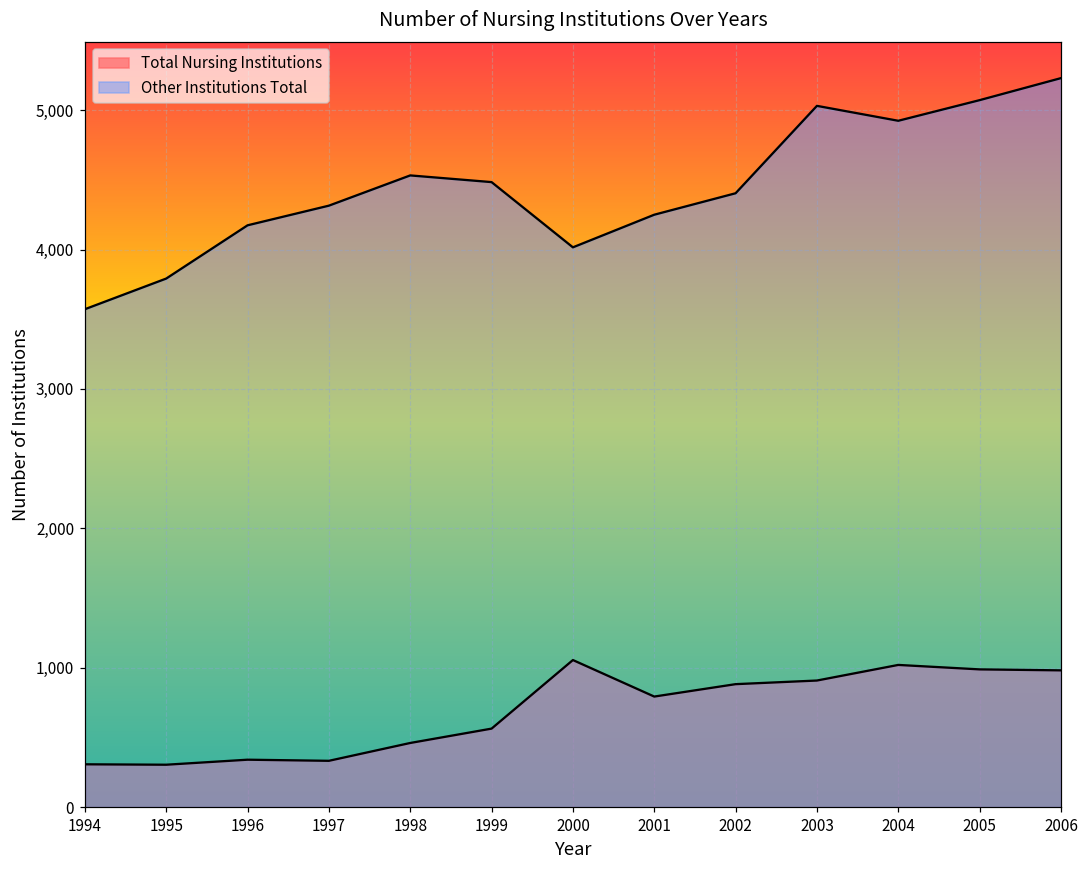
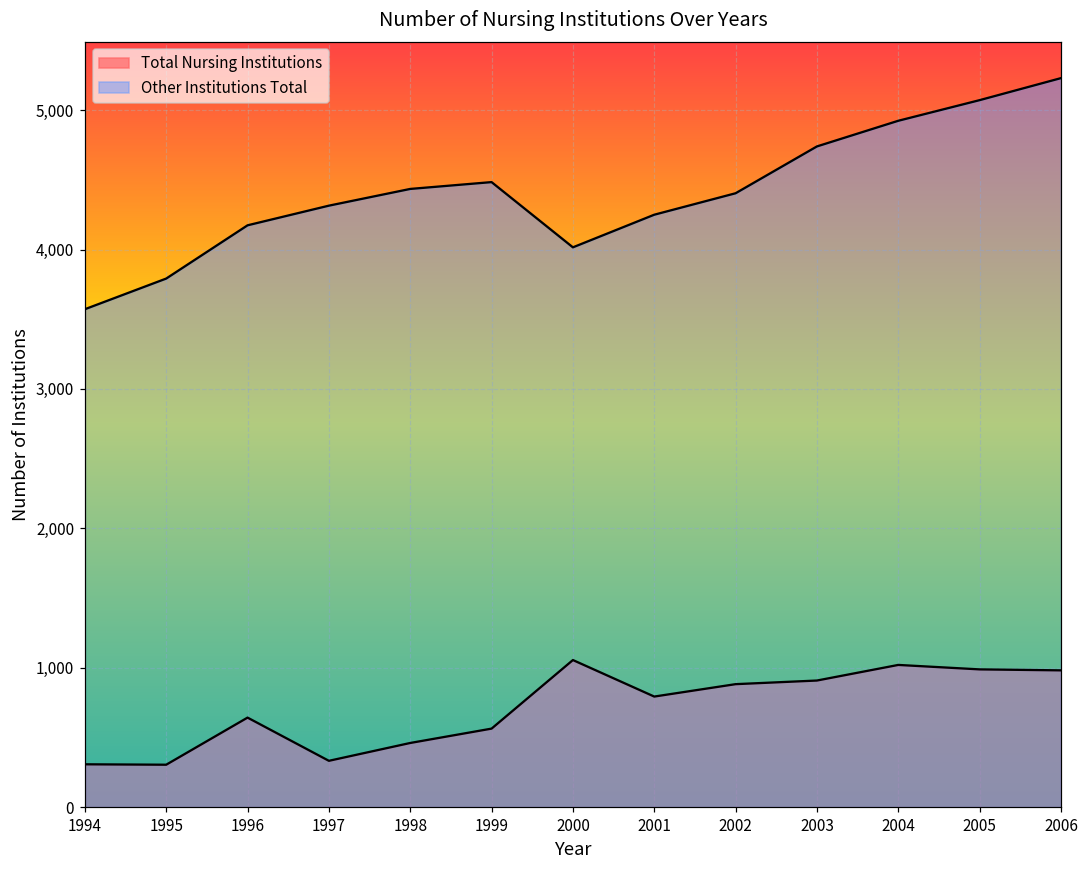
Total Nursing Institutions, 1996: 340 -> 640
Other Institutions Total, 1998: 4,530 -> 4,440
Other Institutions Total, 2003: 5,030 -> 4,740
